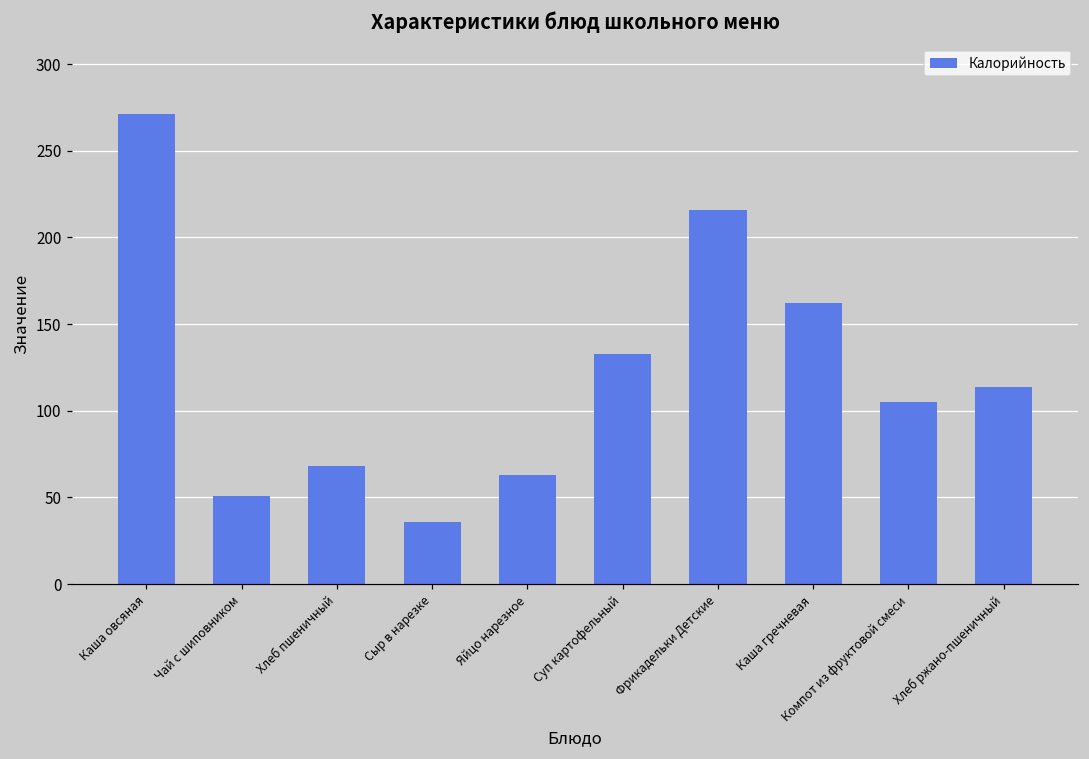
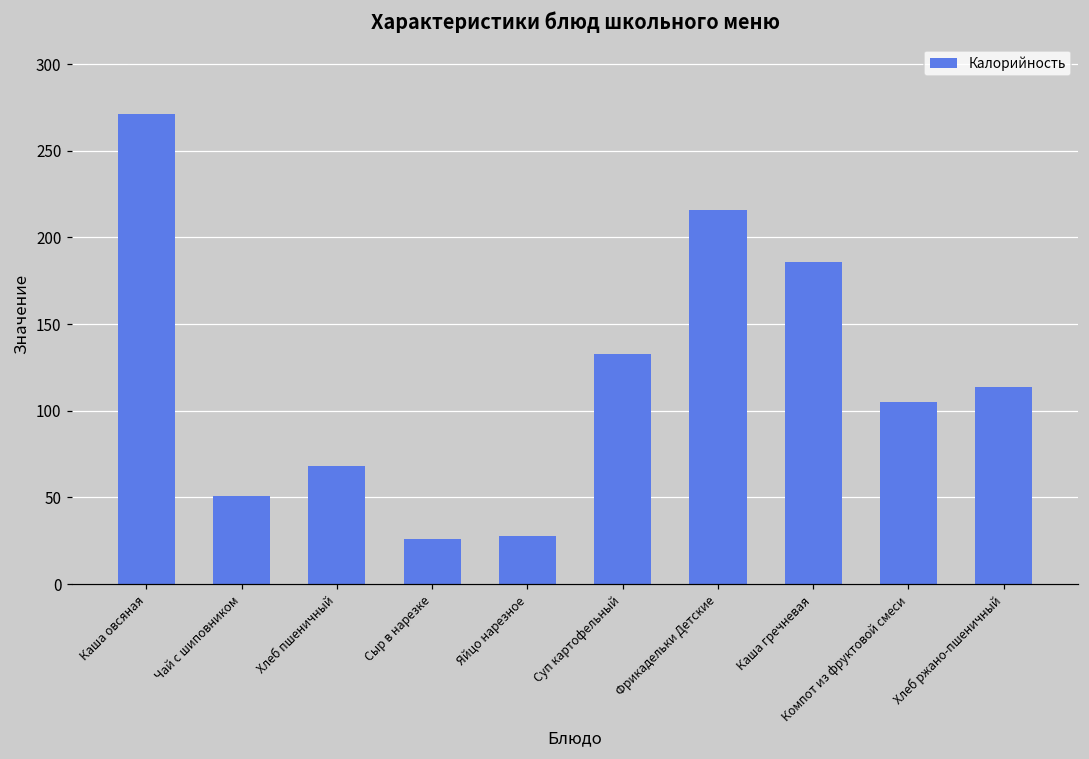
Сыр в нарезке: 36 -> 26
Яйцо нарезное: 63 -> 28
Каша гречневая: 162 -> 186
